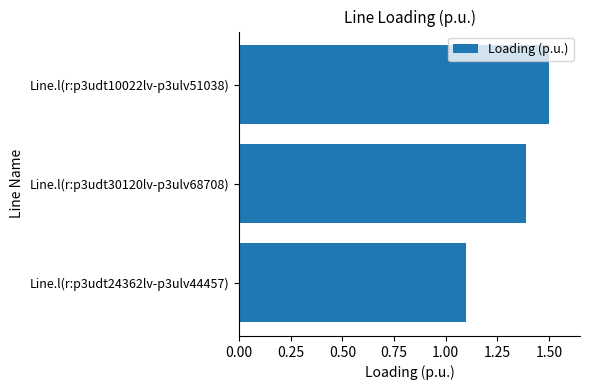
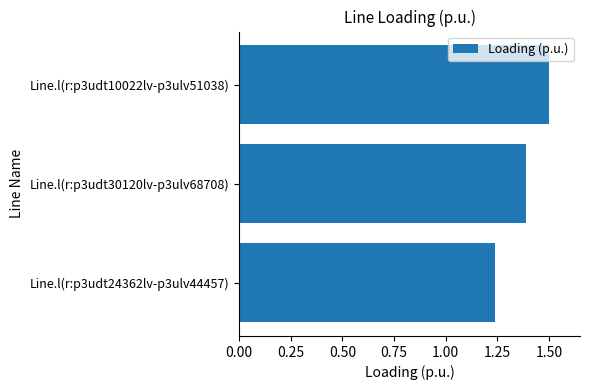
Line.l(r:p3udt24362lv-p3ulv44457): 1.10 -> 1.24
